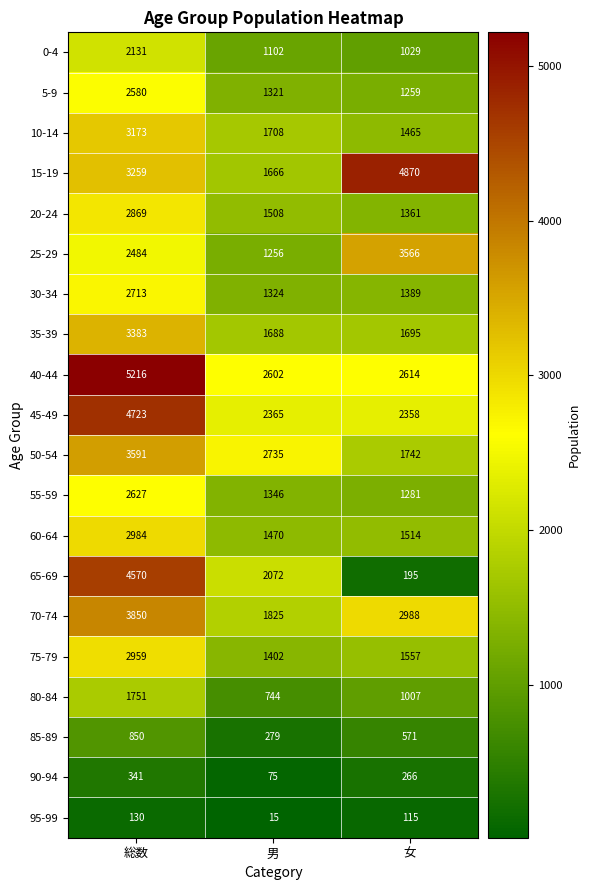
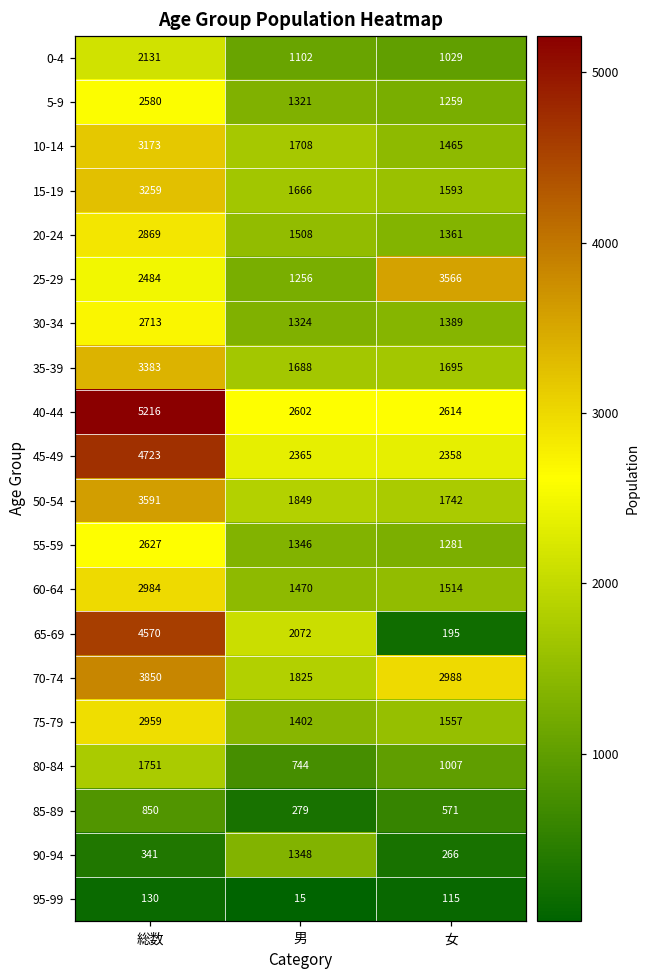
15-19, 女: 4870 -> 1593
50-54, 男: 2735 -> 1849
90-94, 男: 75 -> 1348
